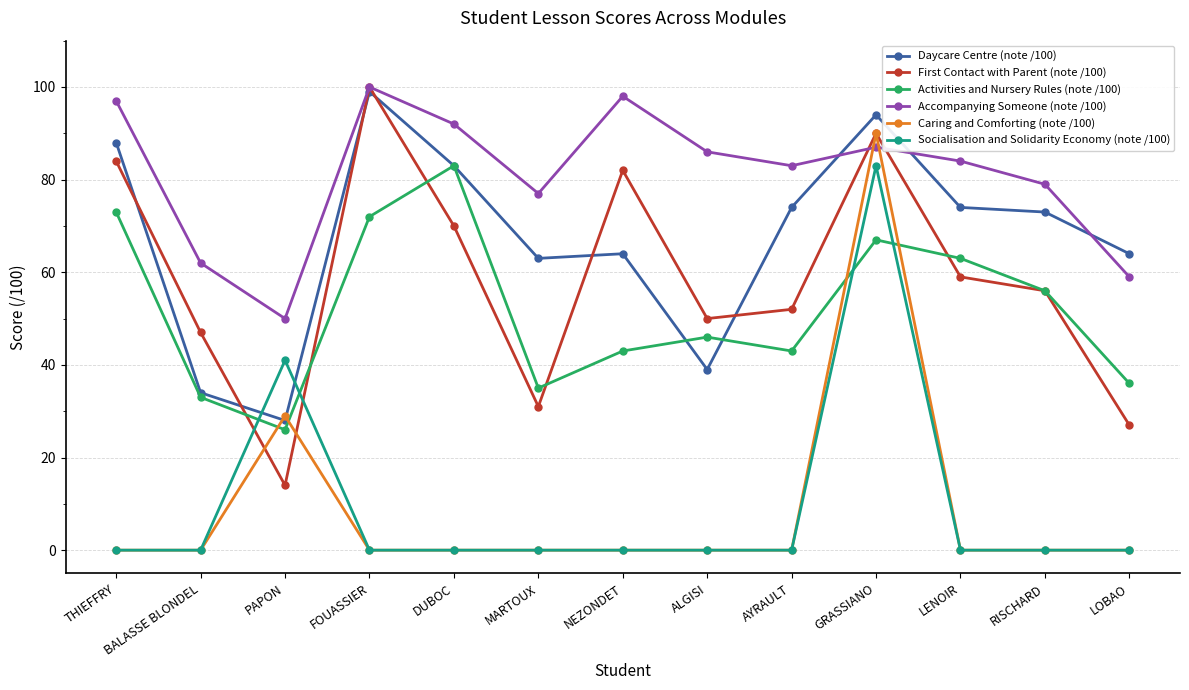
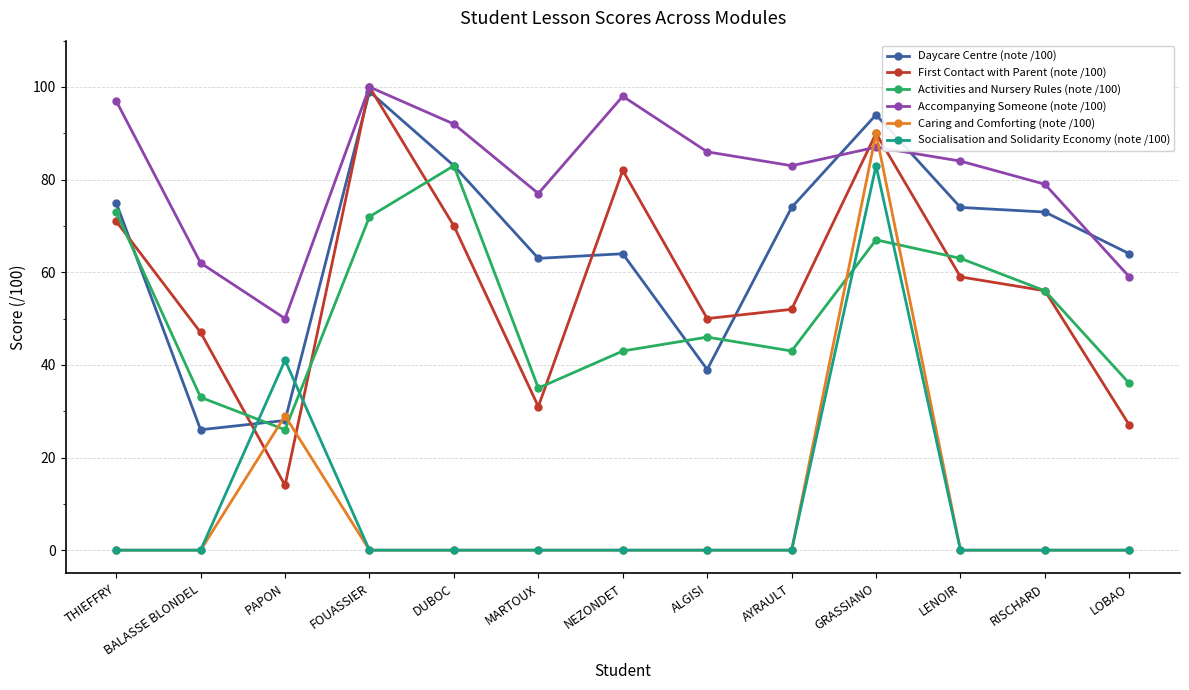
Daycare Centre (note /100), THIEFFRY: 88 -> 75
First Contact with Parent (note /100), THIEFFRY: 84 -> 71
Daycare Centre (note /100), BALASSE BLONDEL: 34 -> 26
